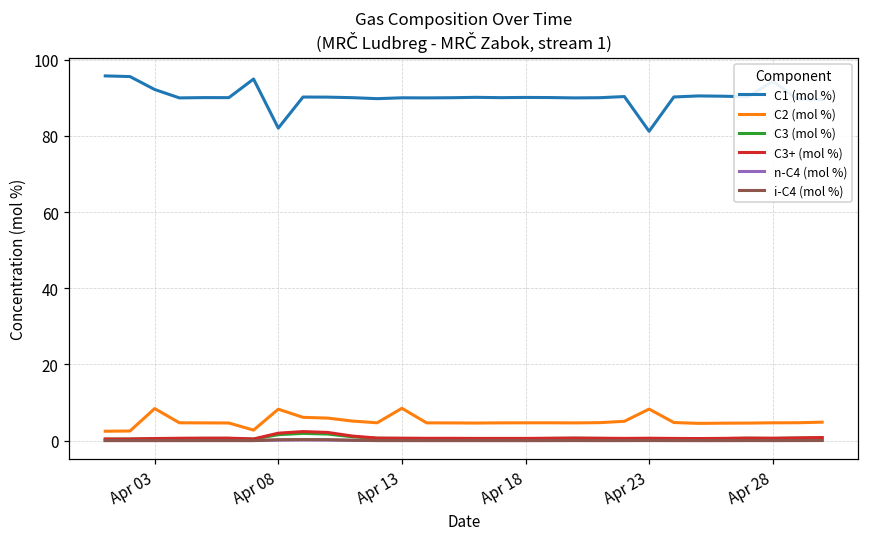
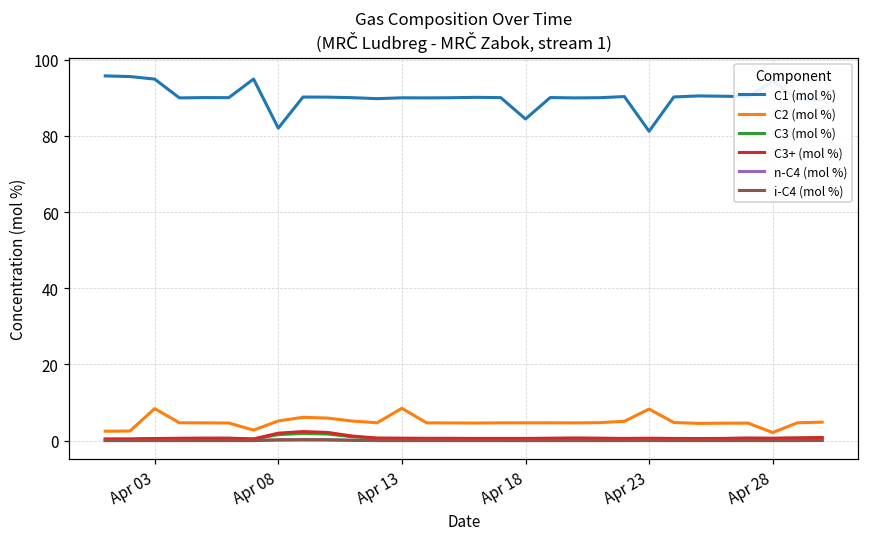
C1 (mol %), Apr 03: 92 -> 95
C2 (mol %), Apr 08: 8 -> 5
C1 (mol %), Apr 18: 90 -> 84
C2 (mol %), Apr 28: 5 -> 2
